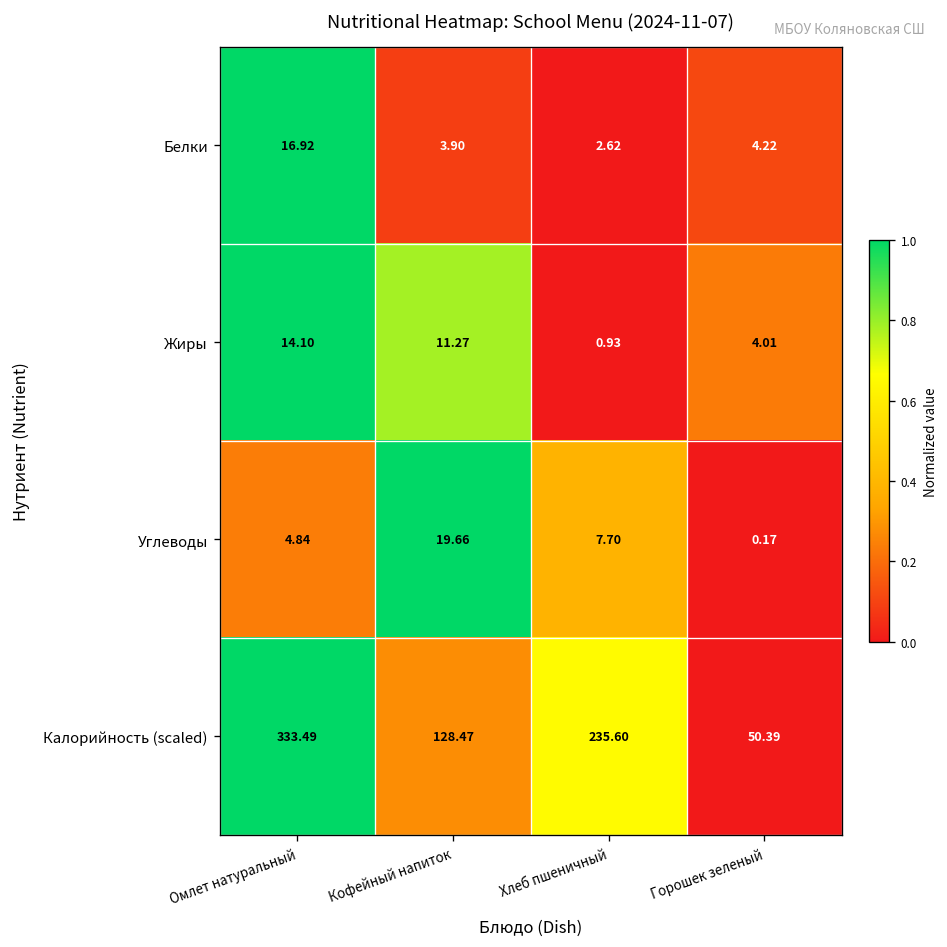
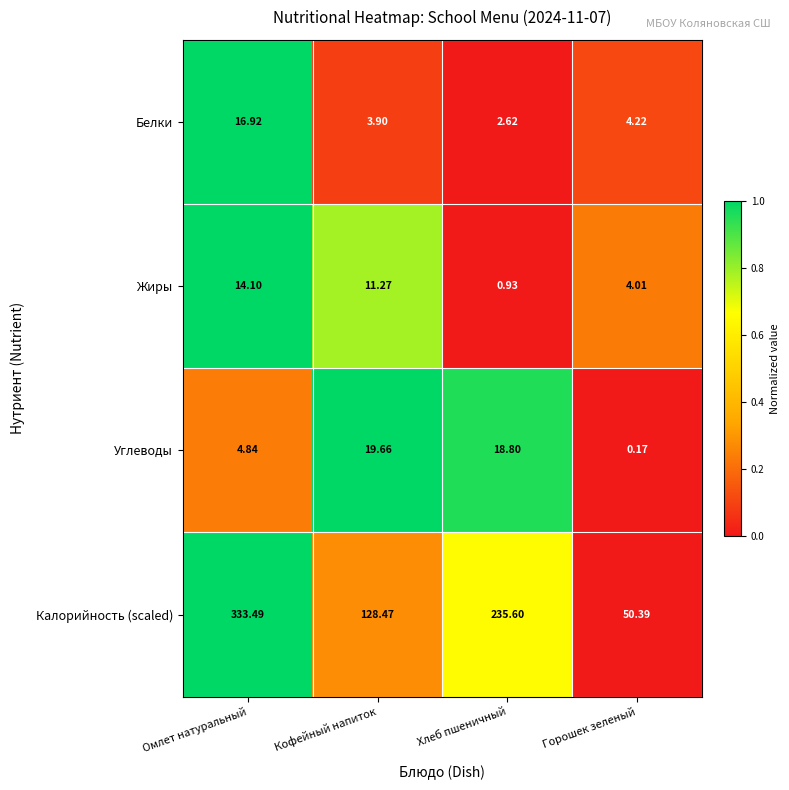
Углеводы, Хлеб пшеничный: 7.70 -> 18.80
